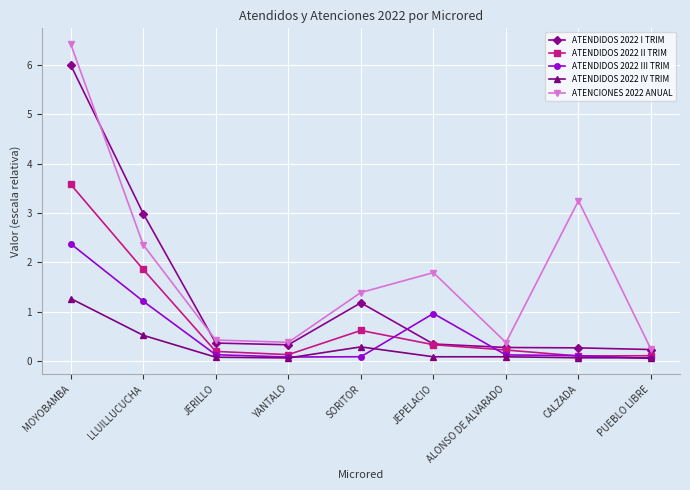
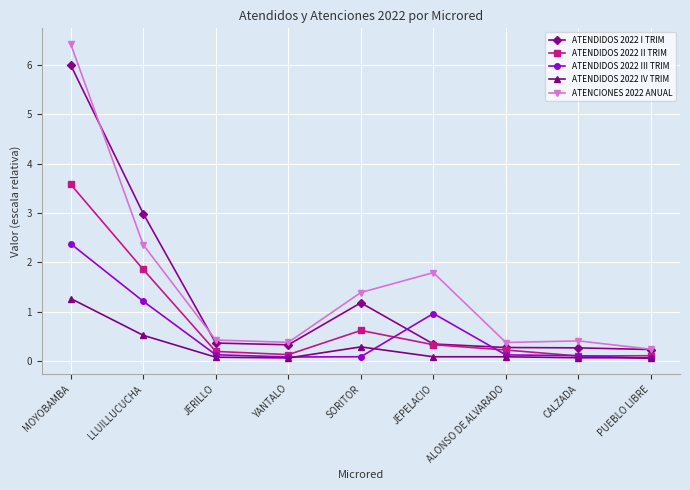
ATENCIONES 2022 ANUAL, CALZADA: 3.2 -> 0.4
